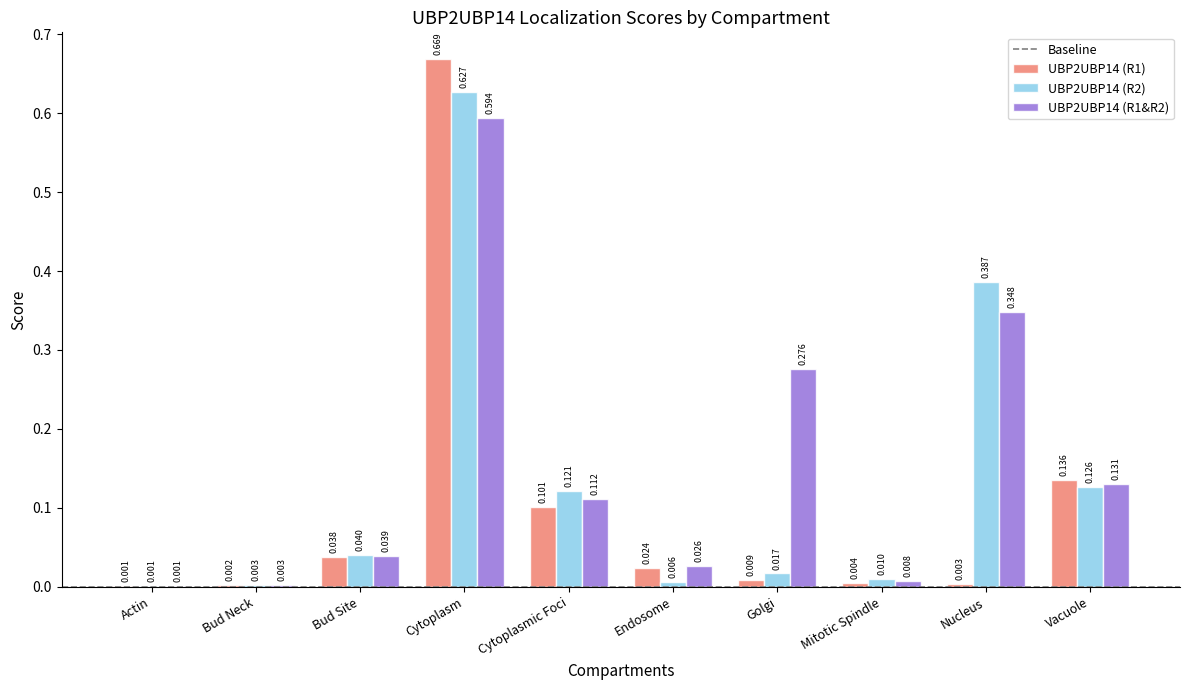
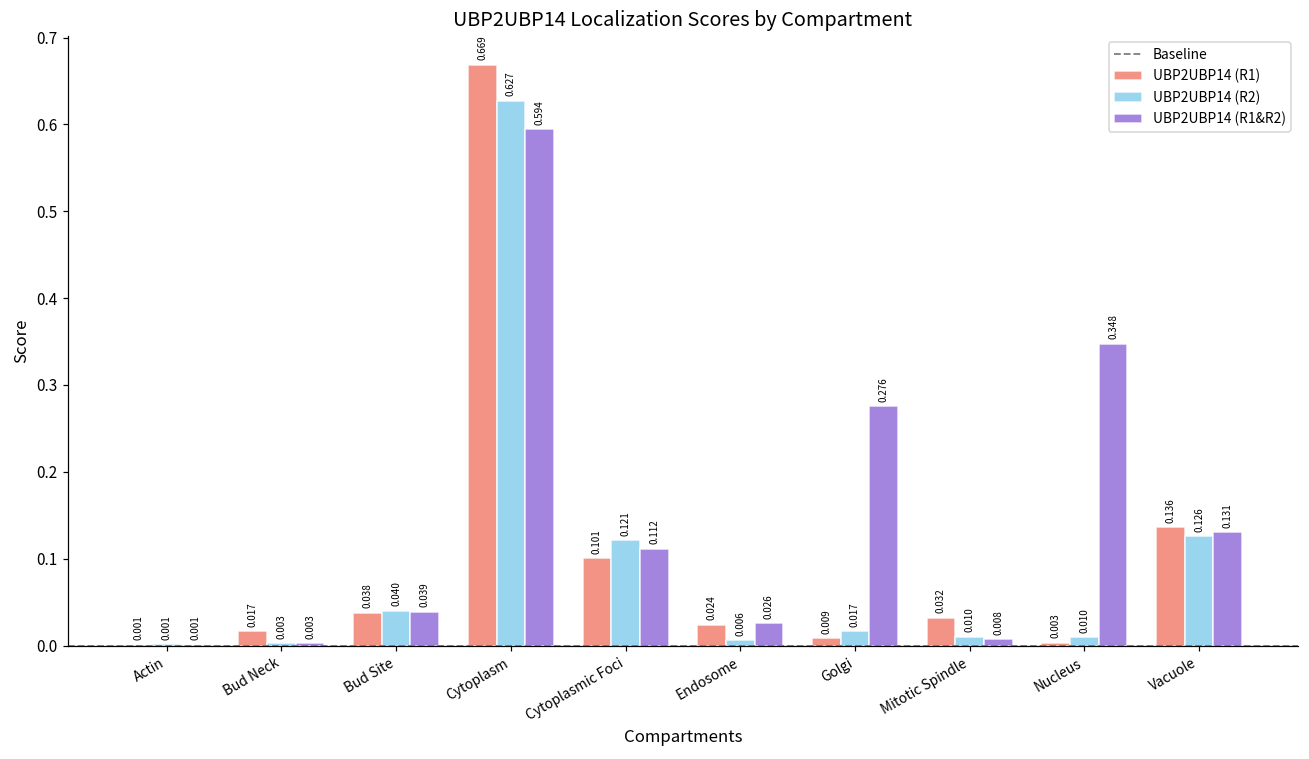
UBP2UBP14 (R1), Bud Neck: 0.002 -> 0.017
UBP2UBP14 (R1), Mitotic Spindle: 0.004 -> 0.032
UBP2UBP14 (R2), Nucleus: 0.387 -> 0.010
